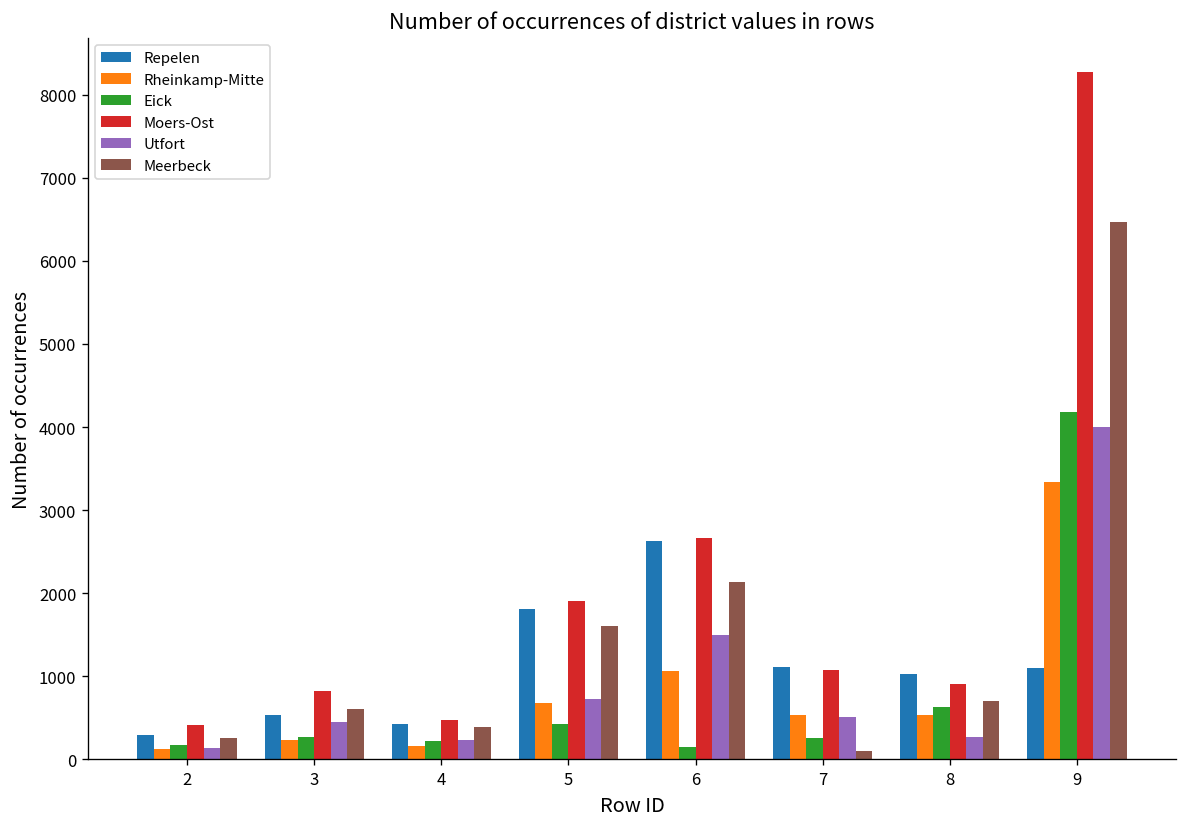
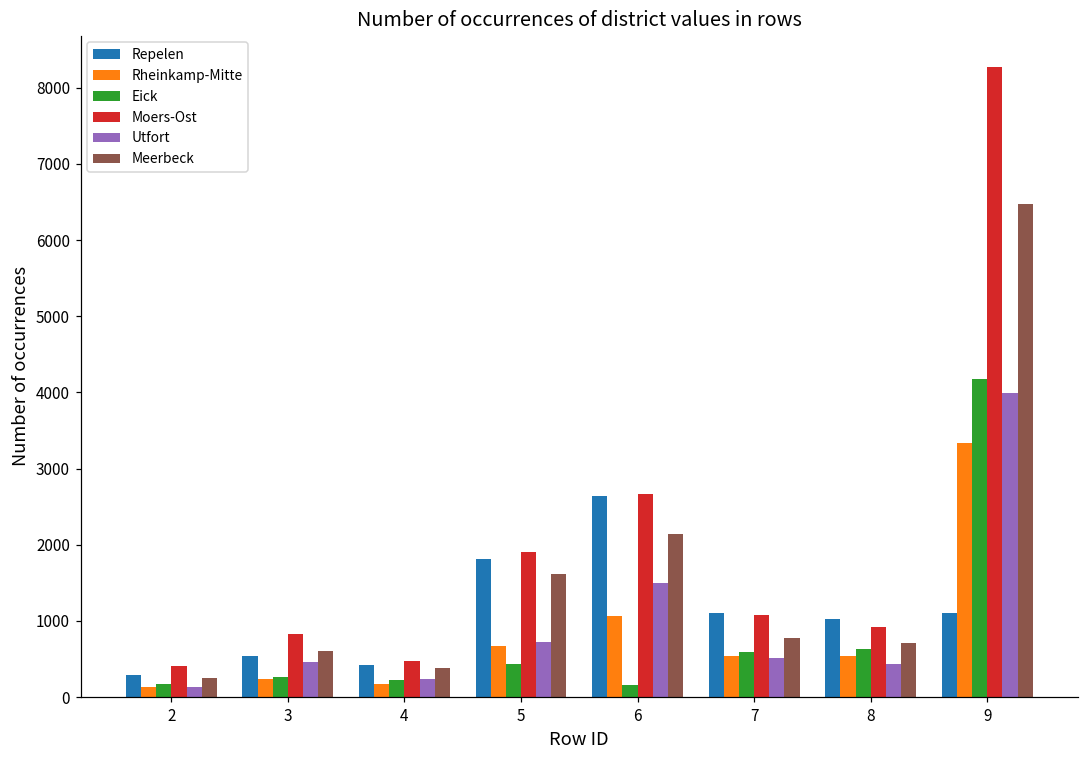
Eick, 7: 300 -> 600
Meerbeck, 7: 100 -> 800
Utfort, 8: 300 -> 400
